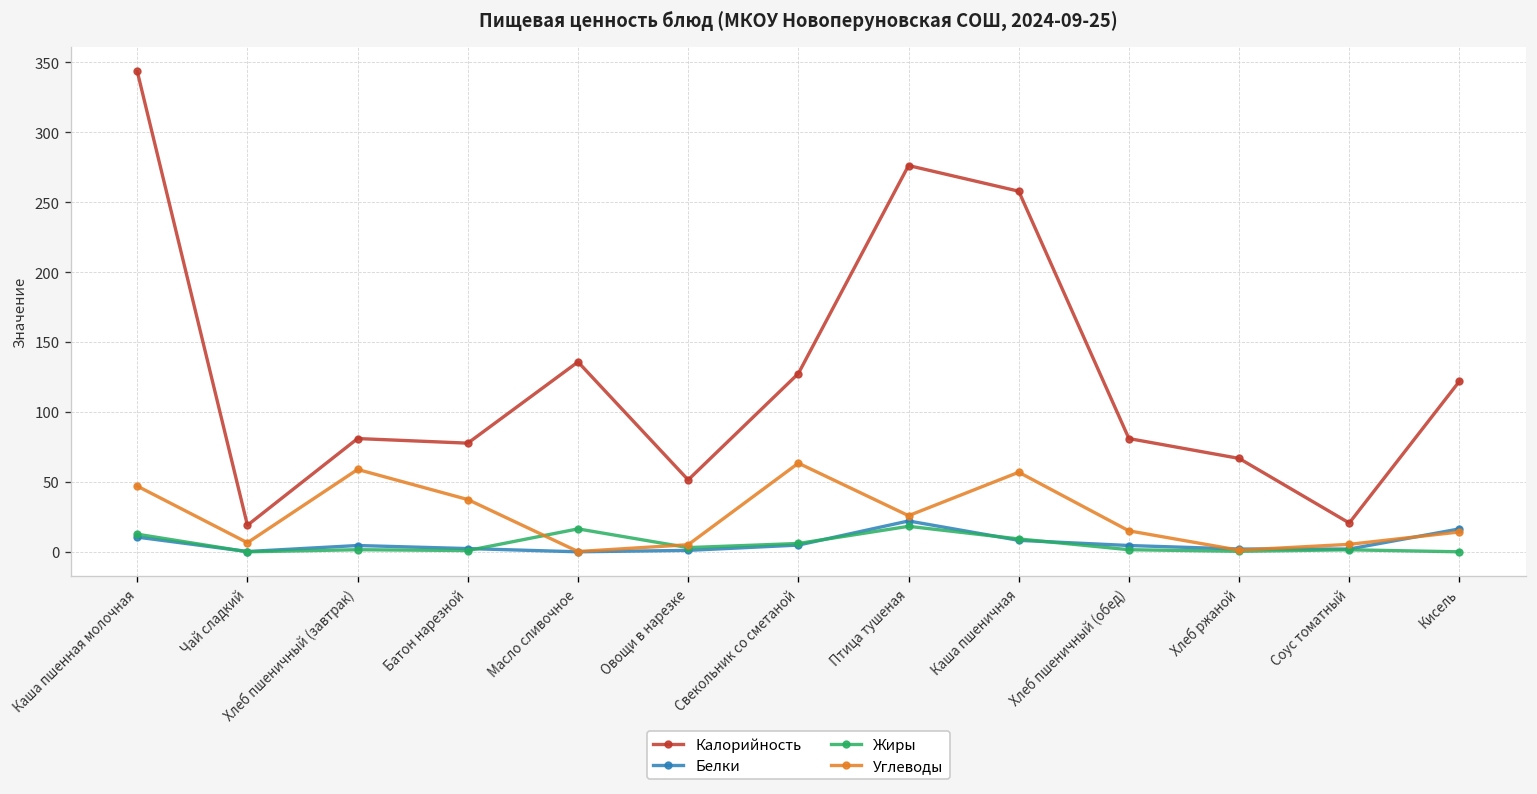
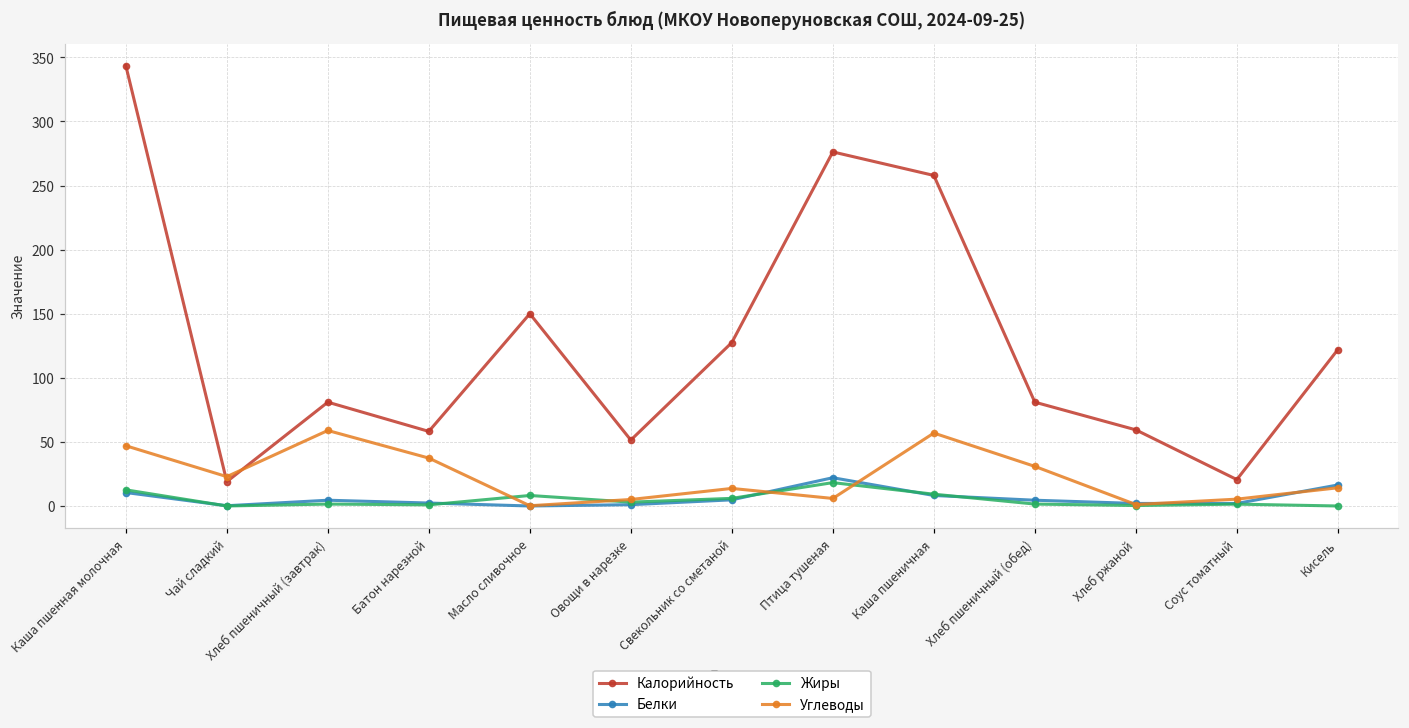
Углеводы, Чай сладкий: 7 -> 23
Калорийность, Батон нарезной: 78 -> 58
Калорийность, Масло сливочное: 136 -> 150
Жиры, Масло сливочное: 16 -> 8
Углеводы, Свекольник со сметаной: 63 -> 14
Углеводы, Птица тушеная: 26 -> 6
Углеводы, Хлеб пшеничный (обед): 15 -> 31
Калорийность, Хлеб ржаной: 67 -> 59
